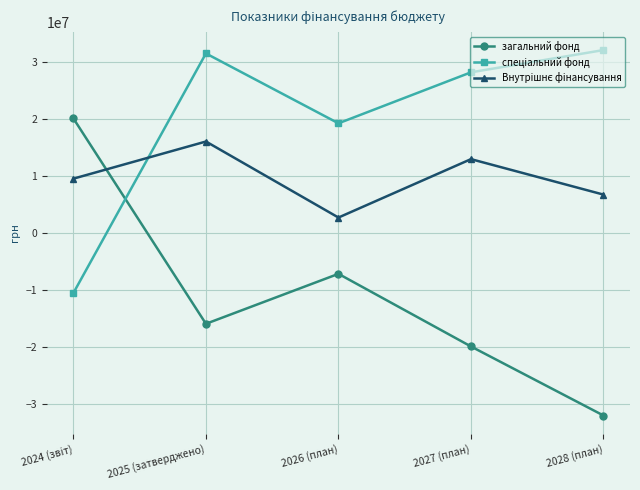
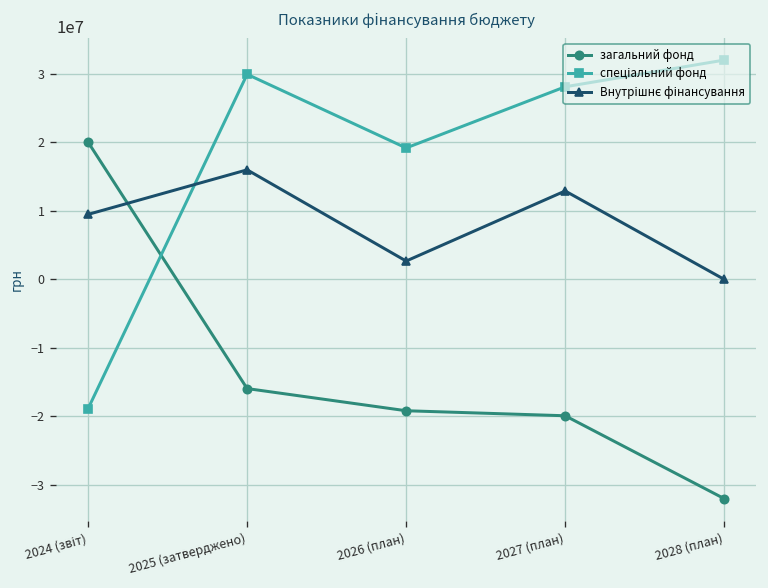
спеціальний фонд, 2024 (звіт): -11000000 -> -19000000
спеціальний фонд, 2025 (затверджено): 31000000 -> 30000000
загальний фонд, 2026 (план): -7000000 -> -19000000
Внутрішнє фінансування, 2028 (план): 7000000 -> 0
